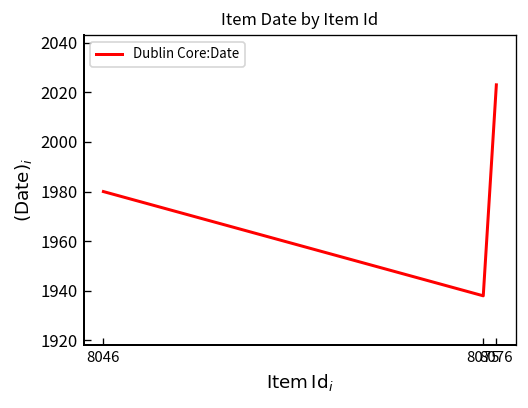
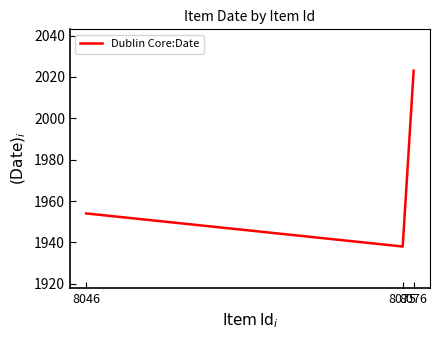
8046: 1980 -> 1954
